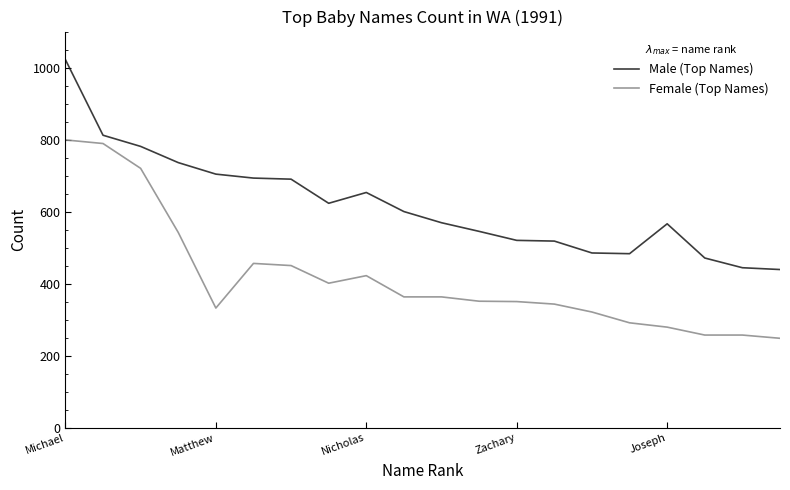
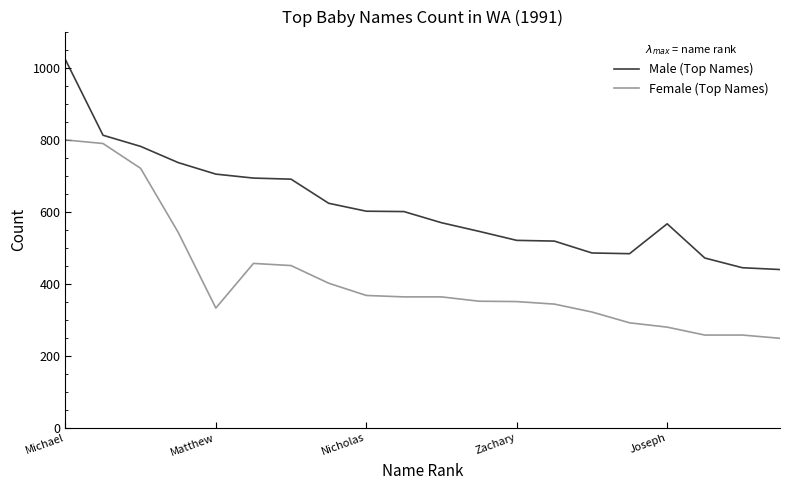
Male (Top Names), Nicholas: 650 -> 600
Female (Top Names), Nicholas: 420 -> 370
